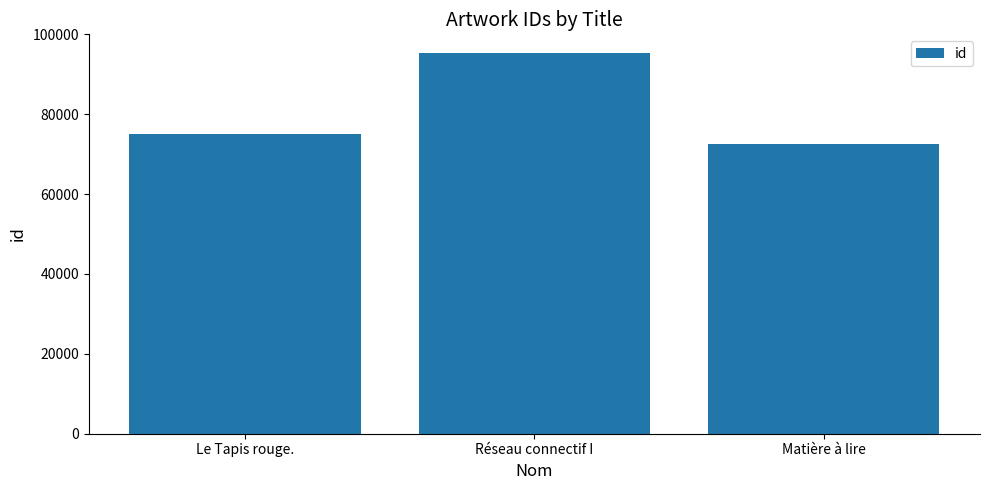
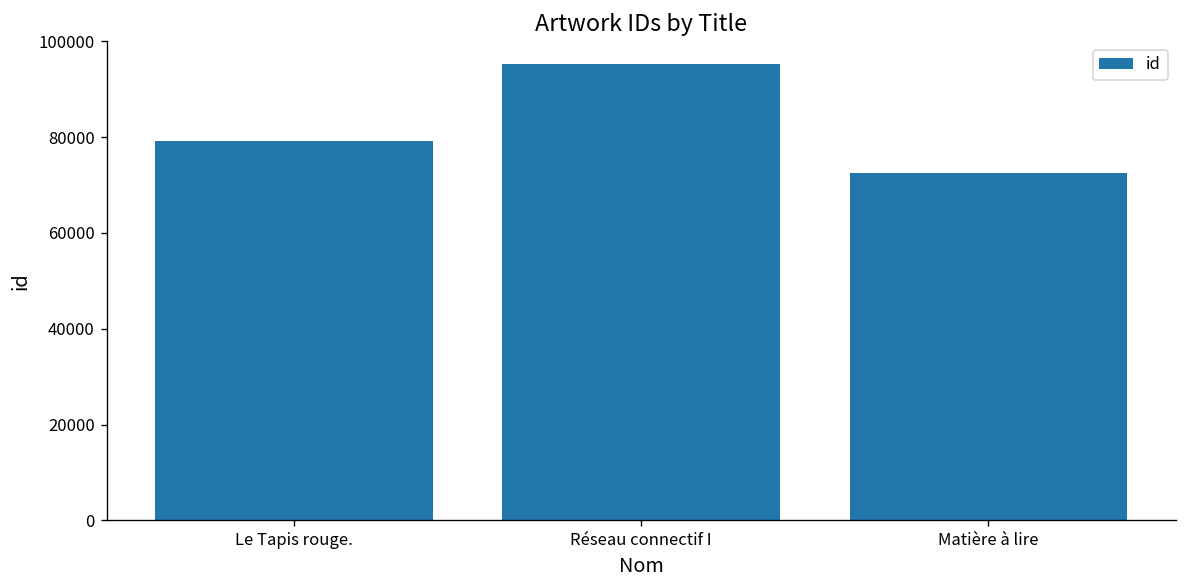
Le Tapis rouge.: 75000 -> 79000
